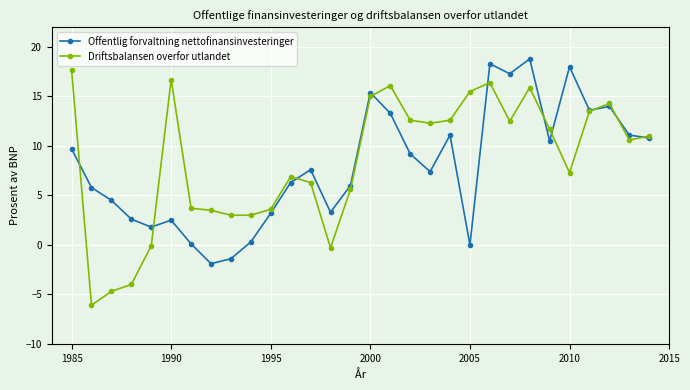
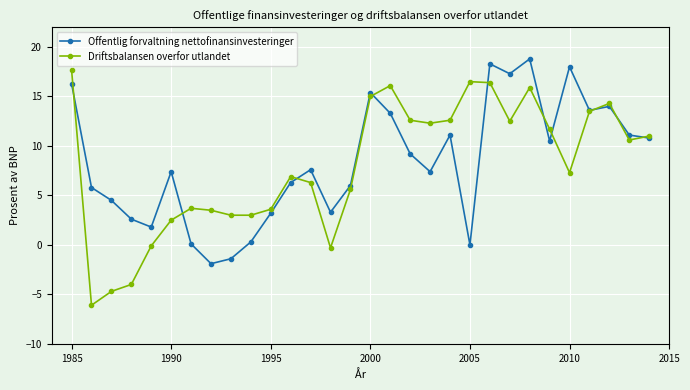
Offentlig forvaltning nettofinansinvesteringer, 1985: 10 -> 16
Offentlig forvaltning nettofinansinvesteringer, 1990: 3 -> 7
Driftsbalansen overfor utlandet, 1990: 17 -> 3
Driftsbalansen overfor utlandet, 2005: 16 -> 17
